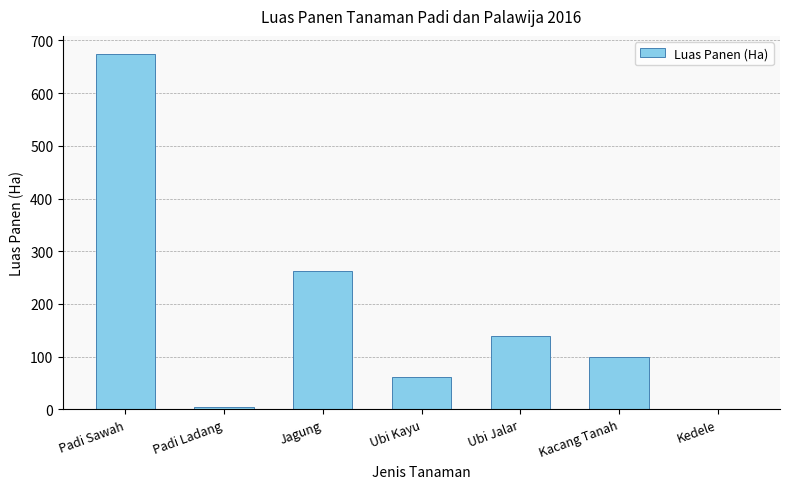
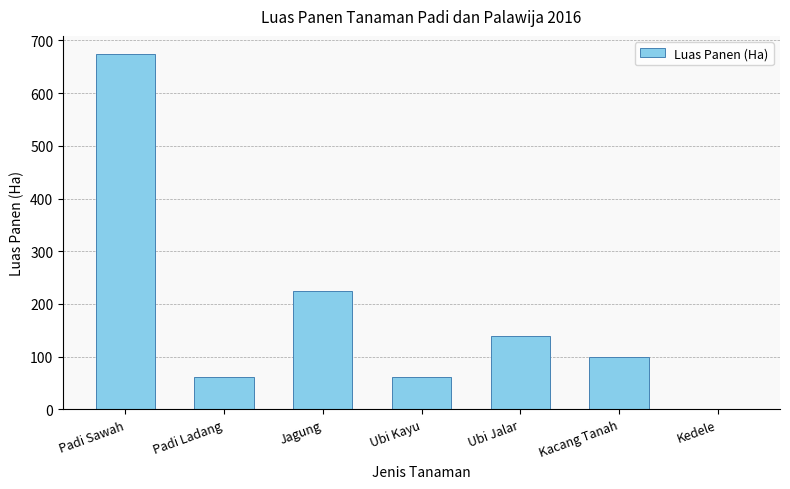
Padi Ladang: 0 -> 60
Jagung: 260 -> 220
